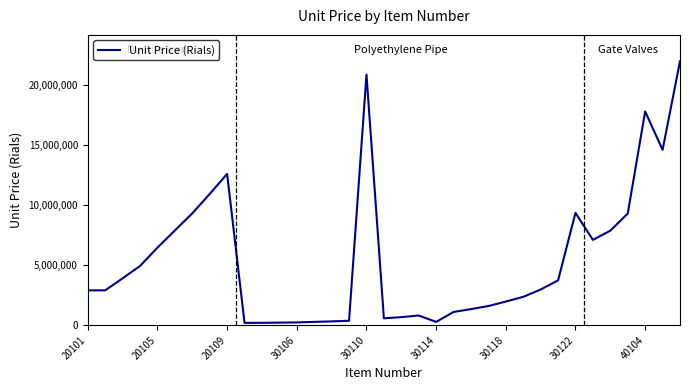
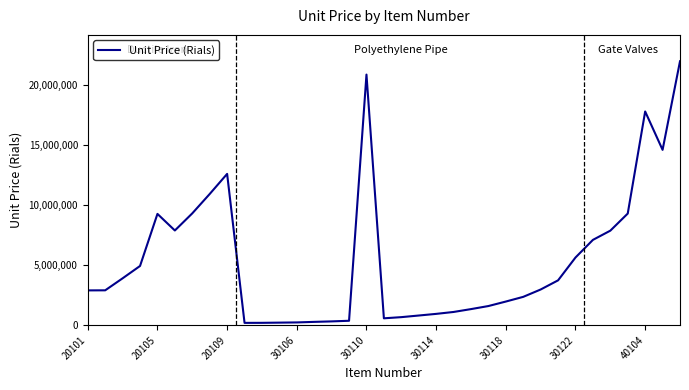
20105: 6,500,000 -> 9,300,000
30114: 300,000 -> 900,000
30122: 9,400,000 -> 5,600,000
